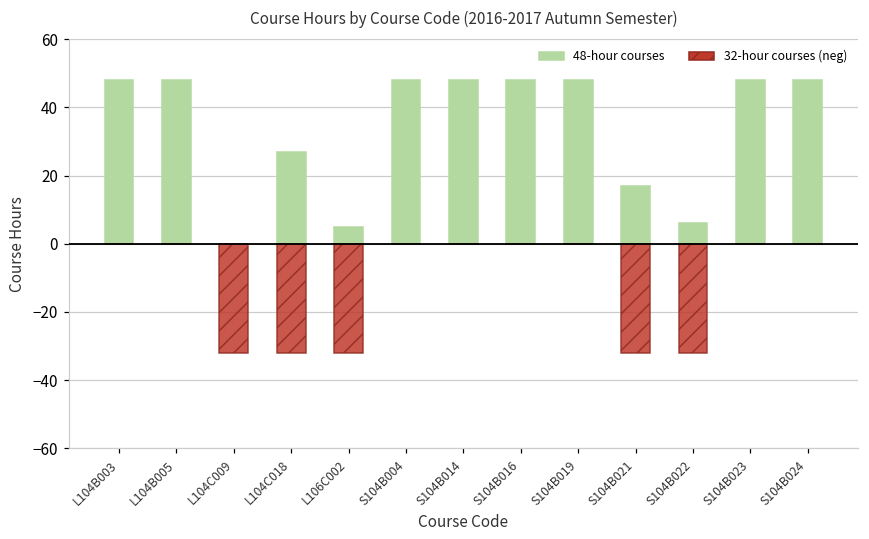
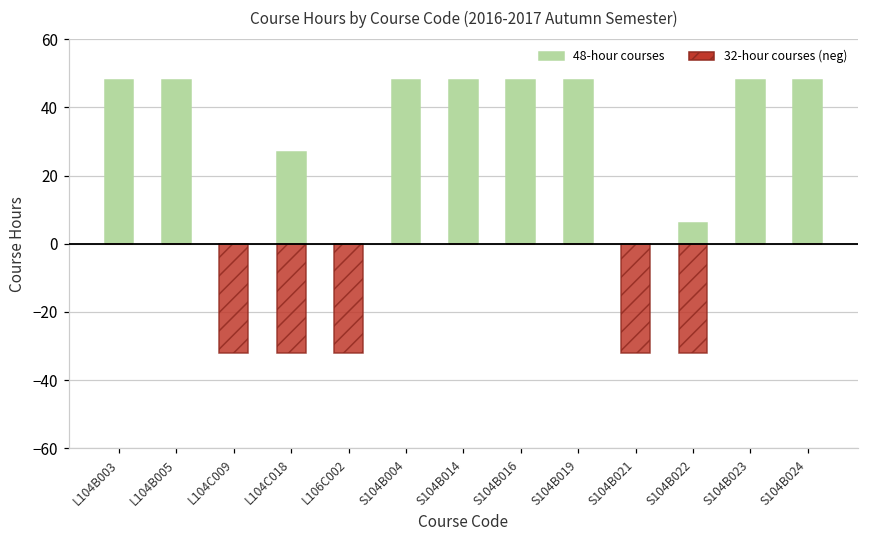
48-hour courses, L106C002: 5 -> 0
48-hour courses, S104B021: 17 -> 0
